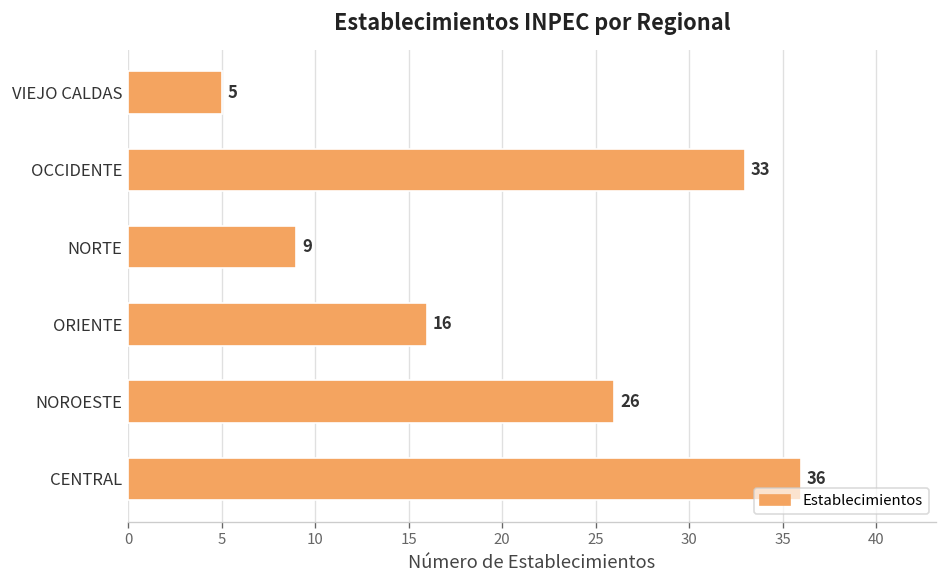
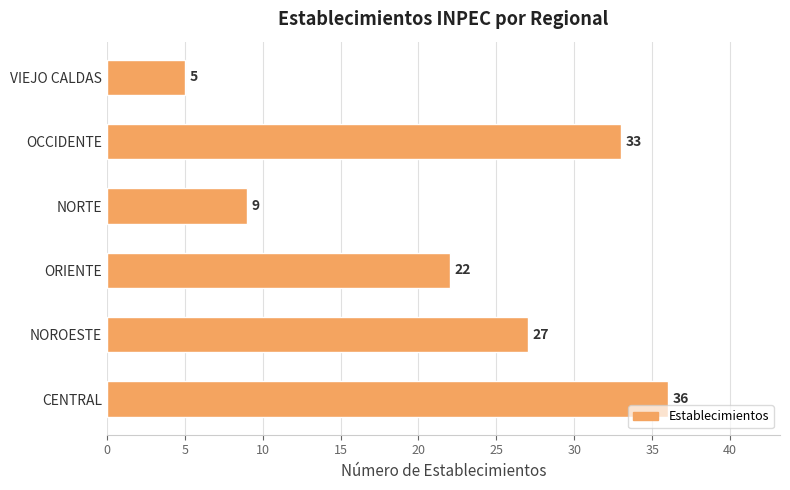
ORIENTE: 16 -> 22
NOROESTE: 26 -> 27
